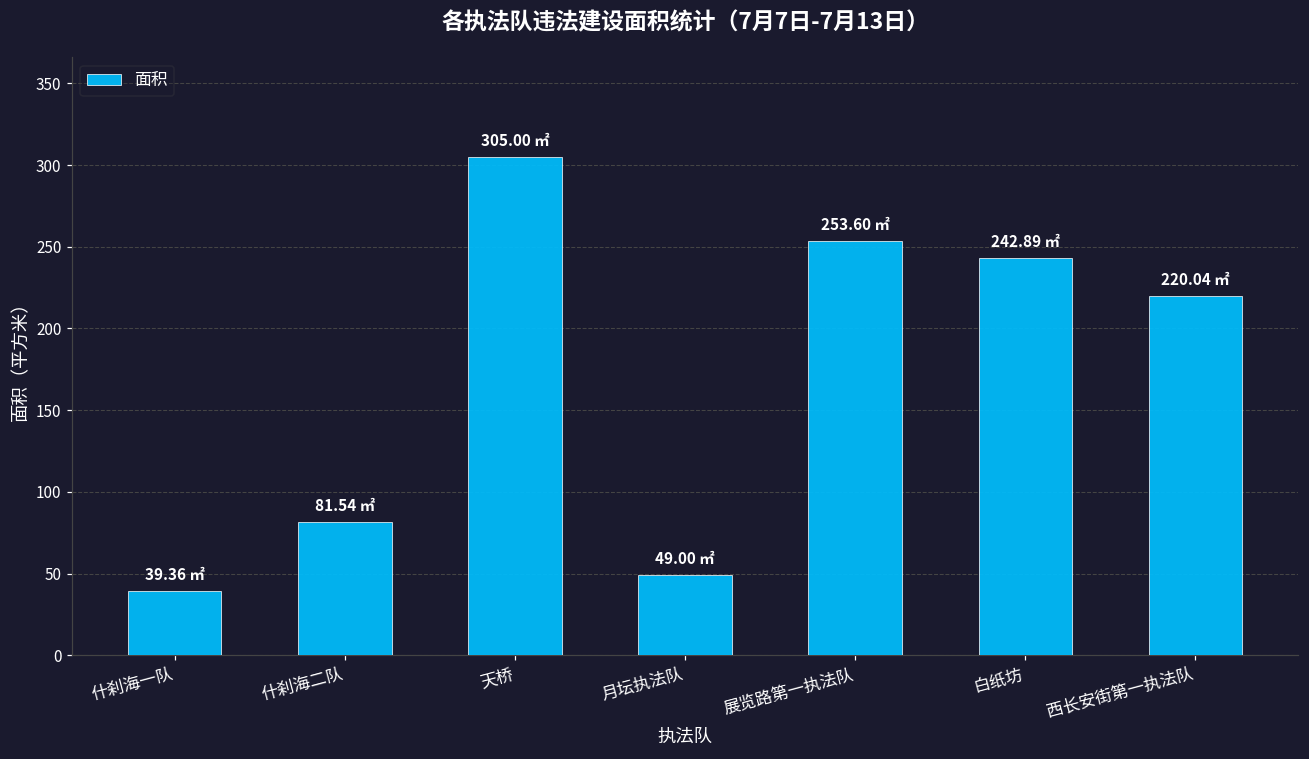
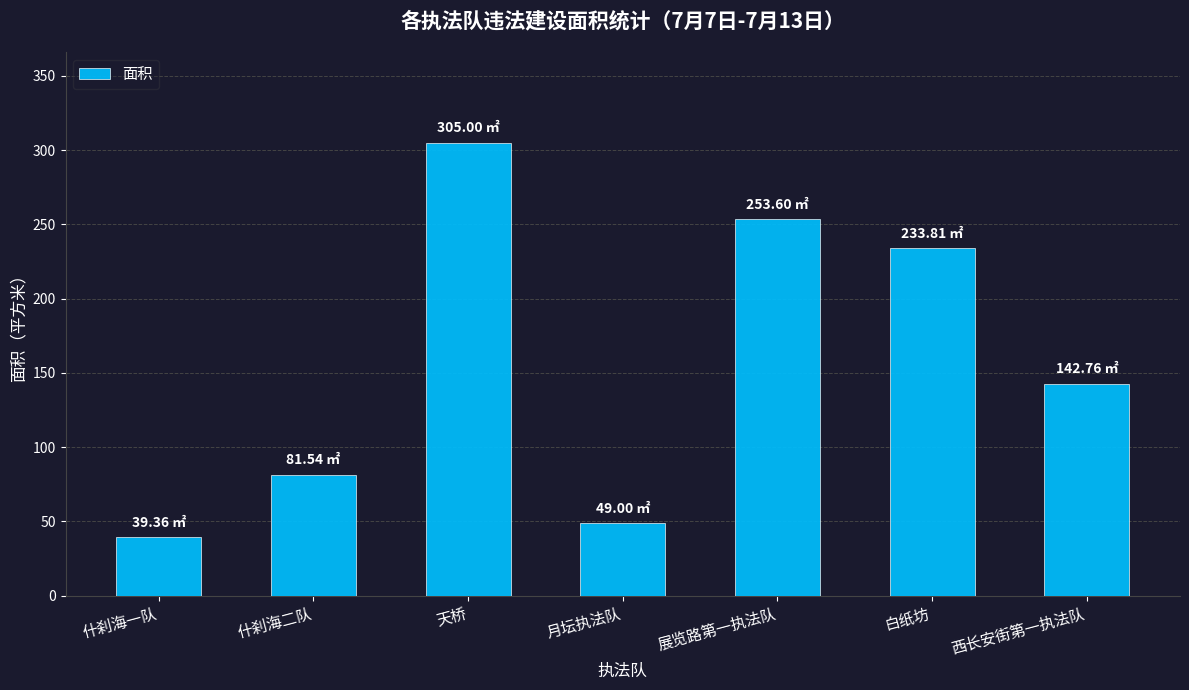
白纸坊: 242.89 -> 233.81
西长安街第一执法队: 220.04 -> 142.76
